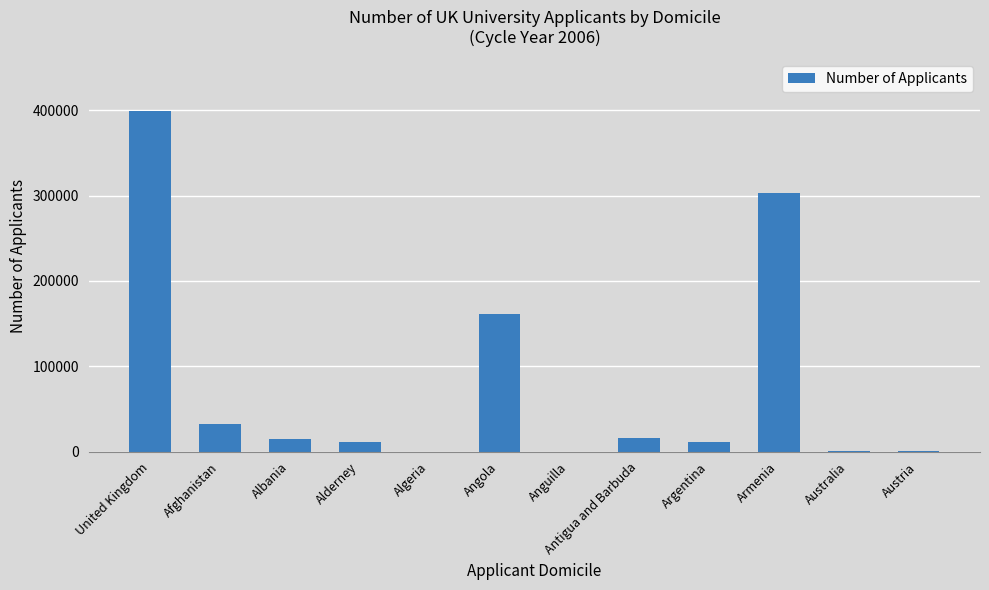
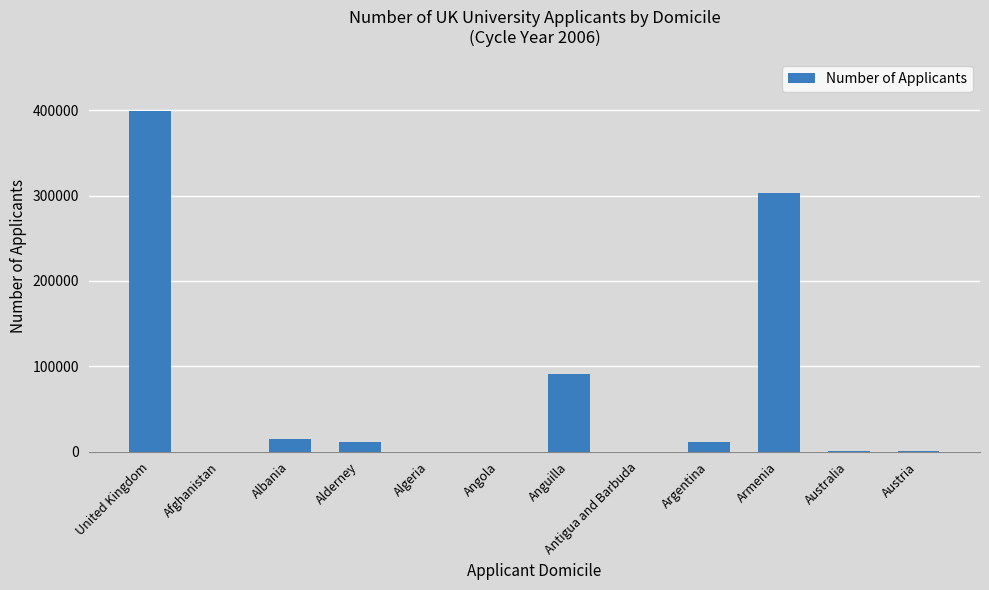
Afghanistan: 30000 -> 0
Angola: 160000 -> 0
Anguilla: 0 -> 90000
Antigua and Barbuda: 20000 -> 0
